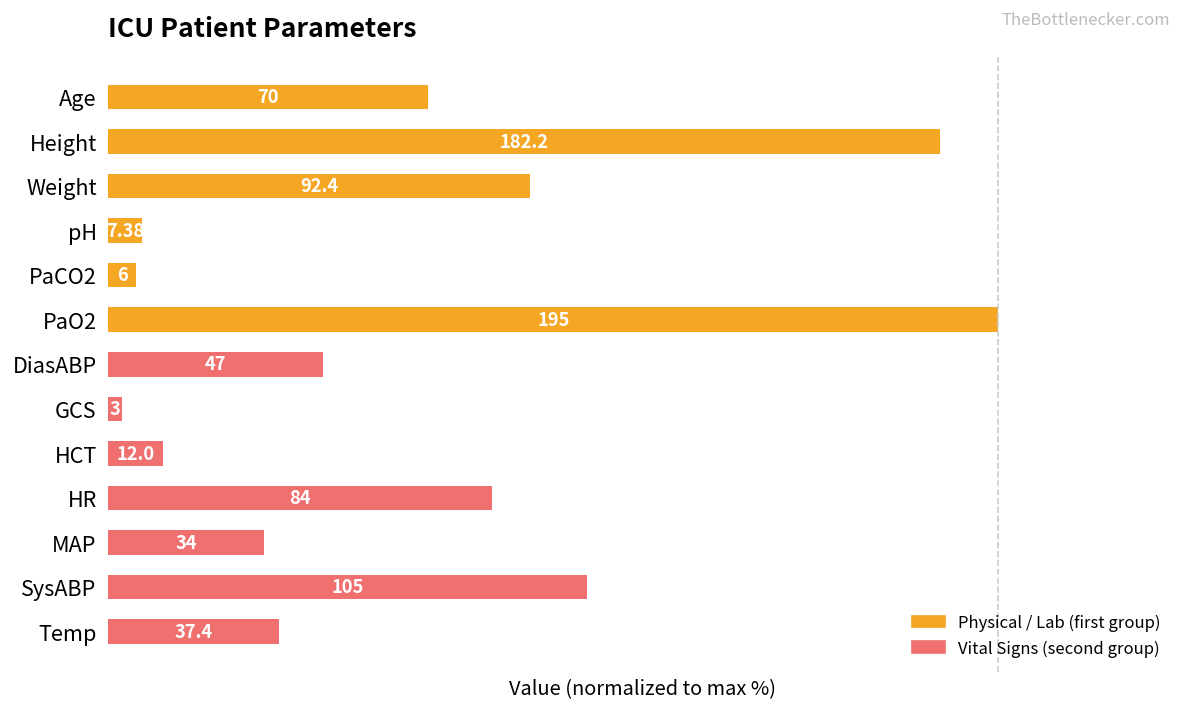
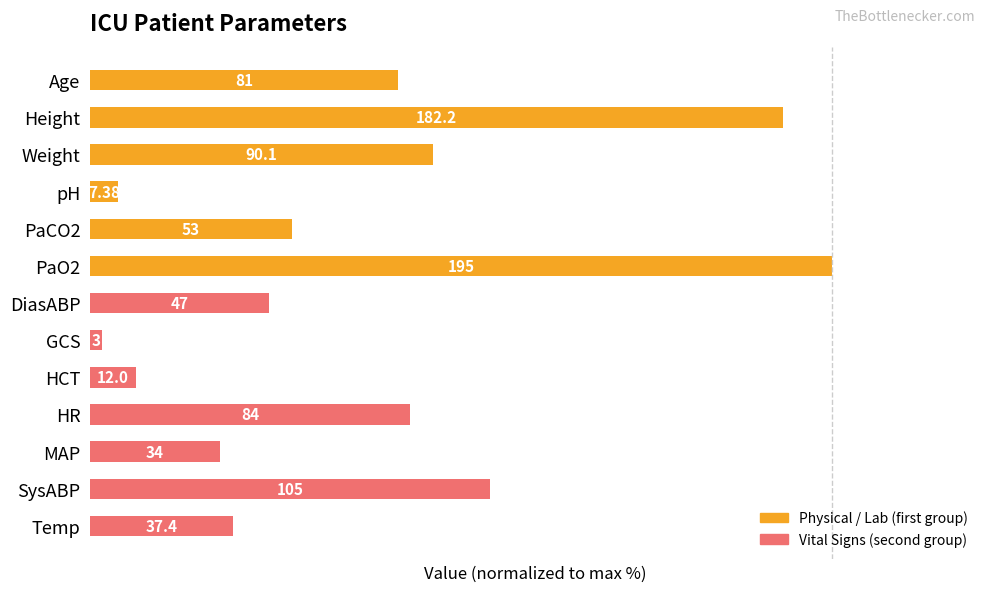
Age: 70 -> 81
Weight: 92.4 -> 90.1
PaCO2: 6 -> 53
